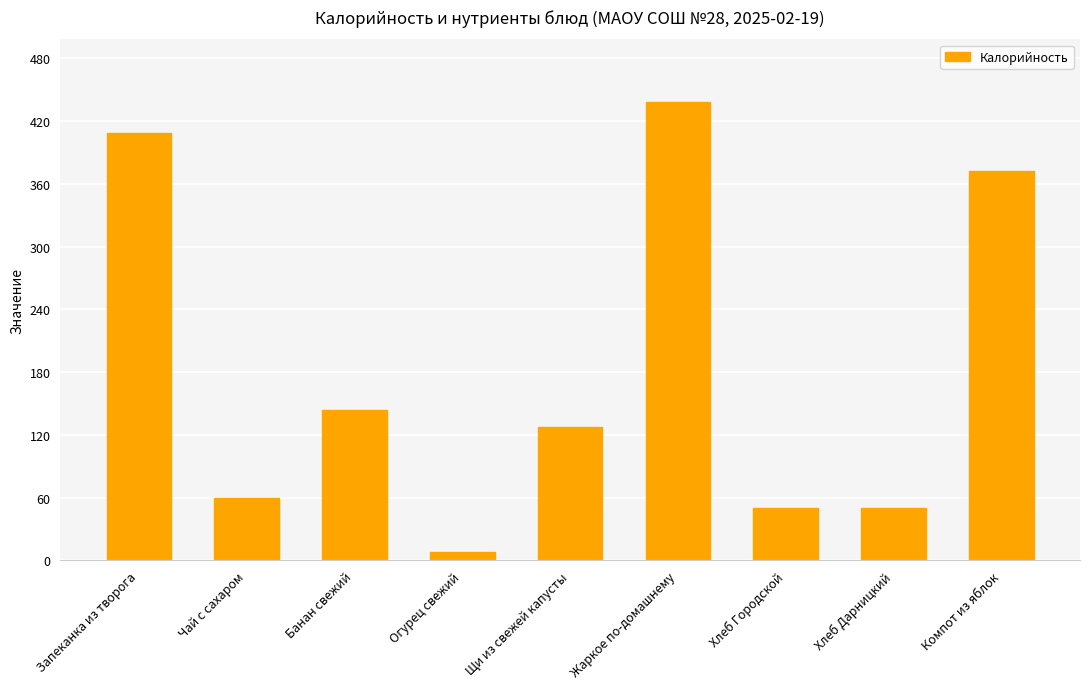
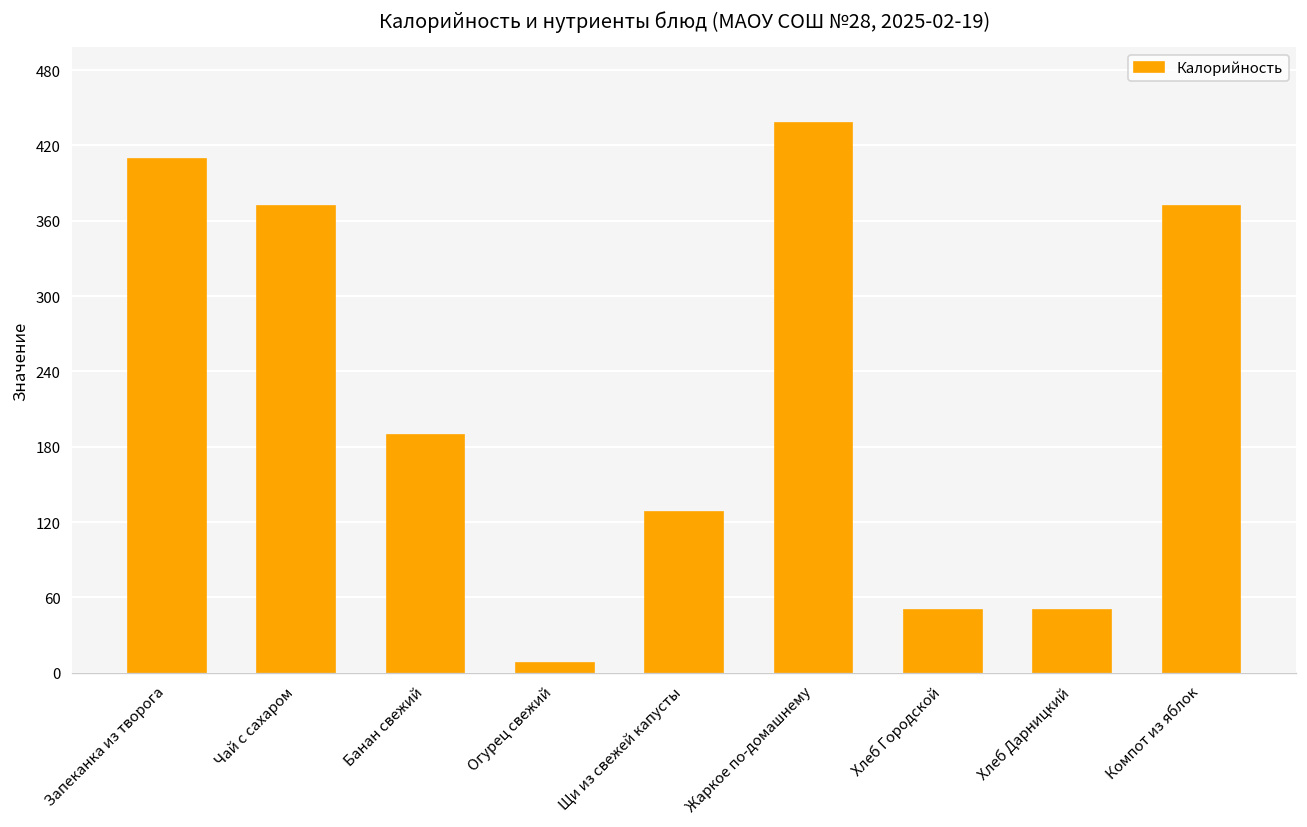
Чай с сахаром: 60 -> 372
Банан свежий: 144 -> 189
